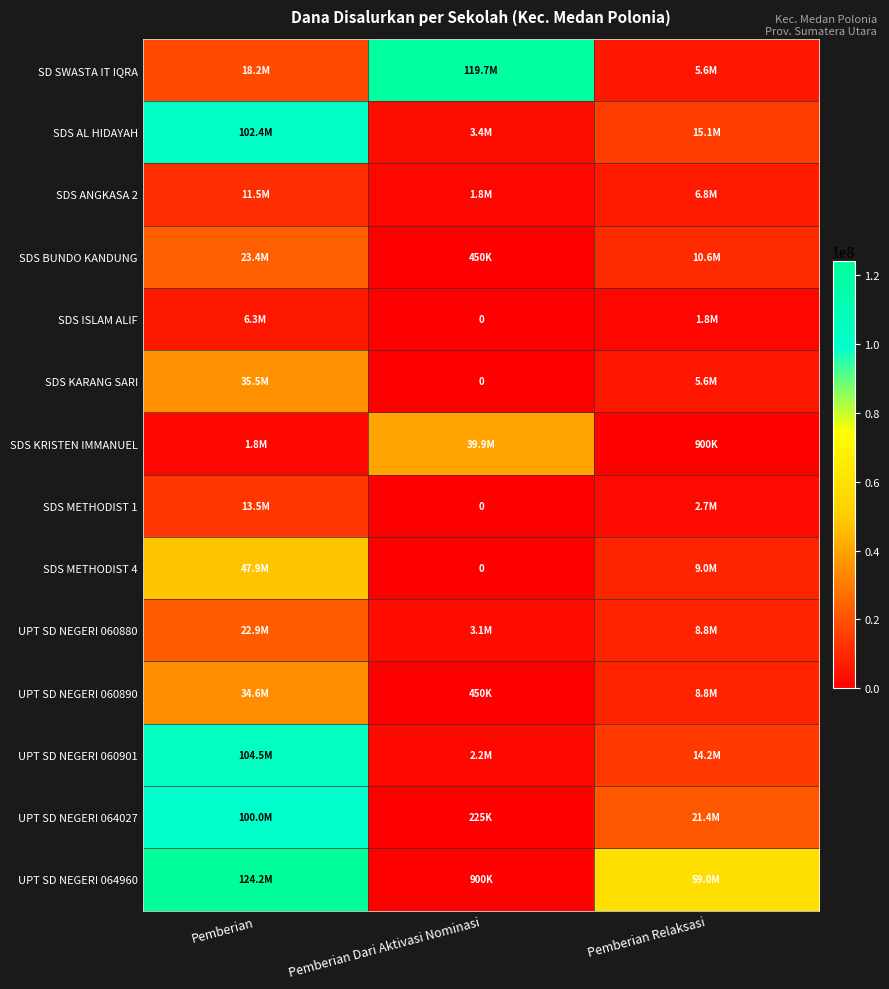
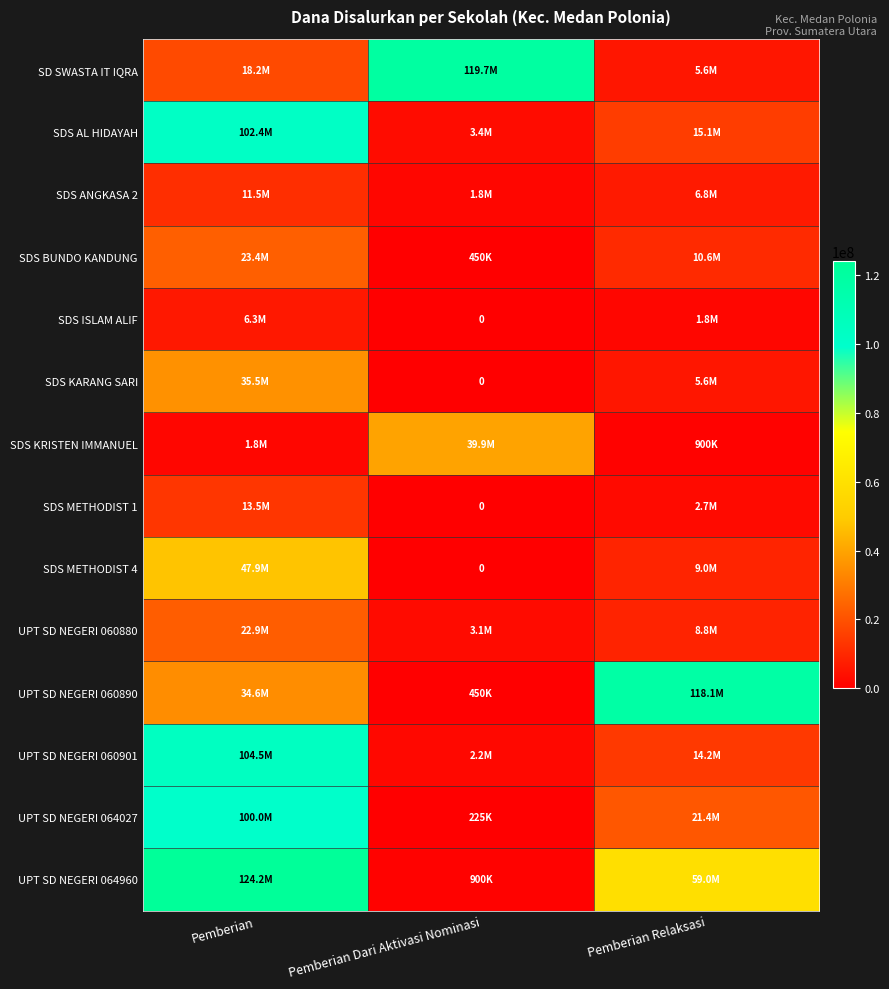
UPT SD NEGERI 060890, Pemberian Relaksasi: 8.8M -> 118.1M
